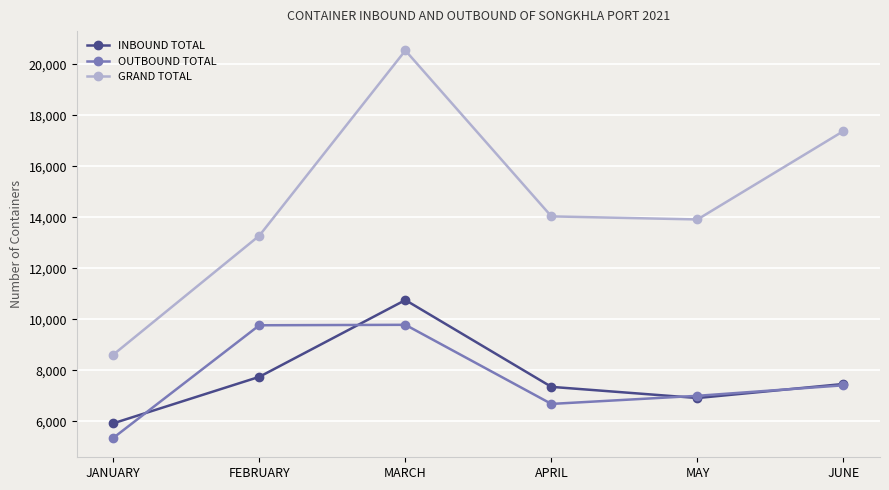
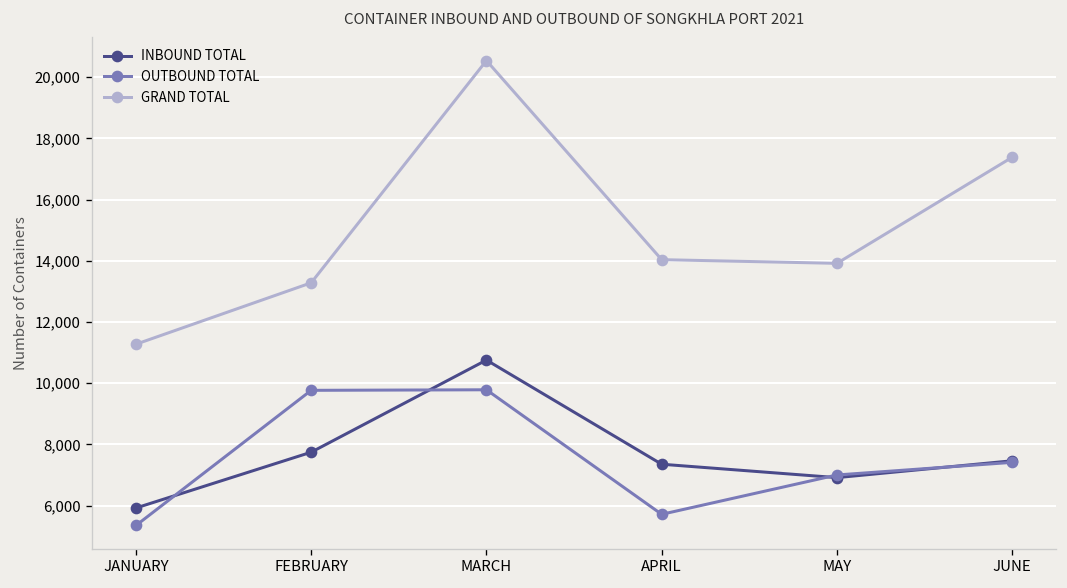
GRAND TOTAL, JANUARY: 8,600 -> 11,300
OUTBOUND TOTAL, APRIL: 6,700 -> 5,700
